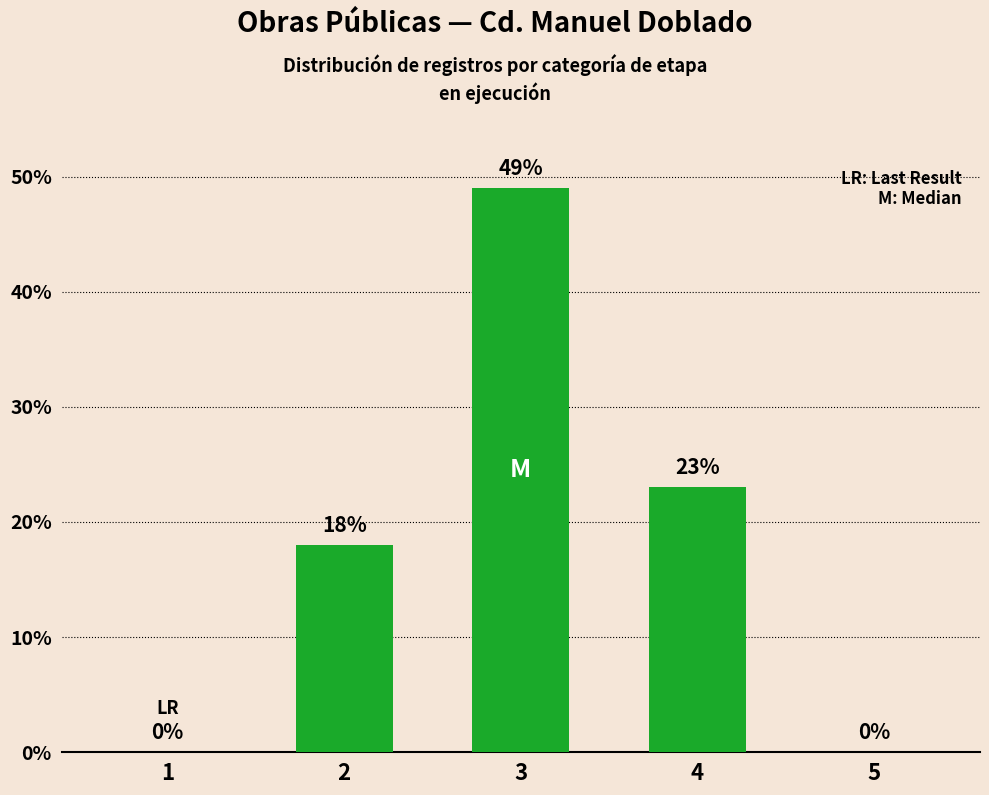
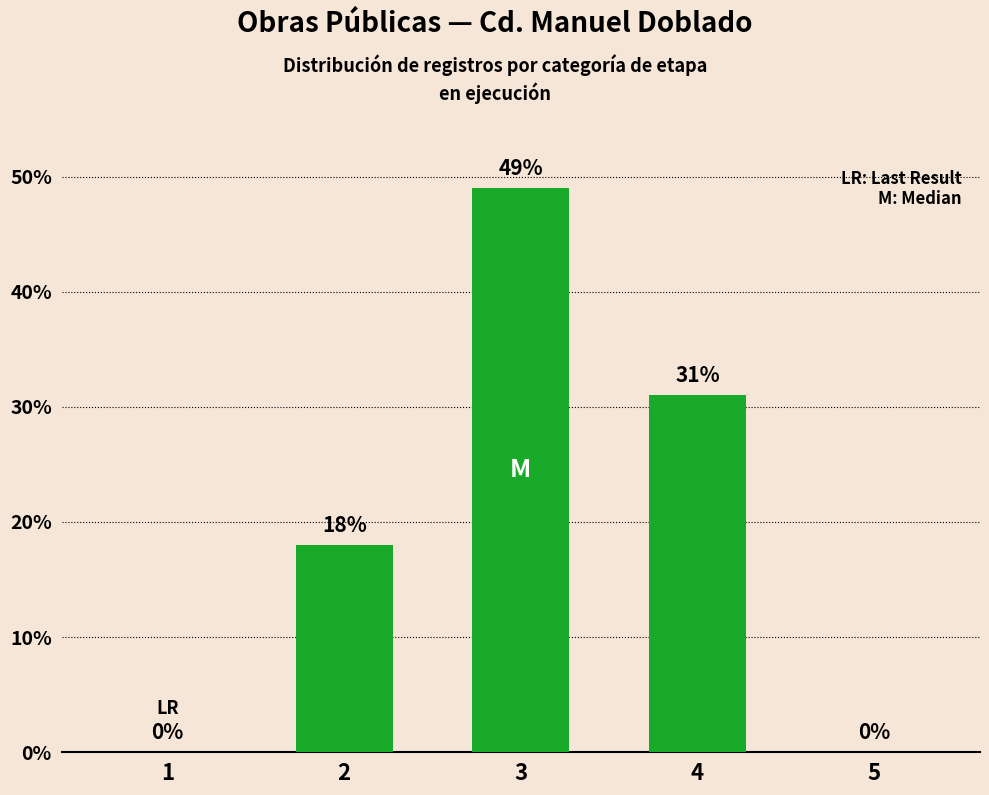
4: 23% -> 31%
